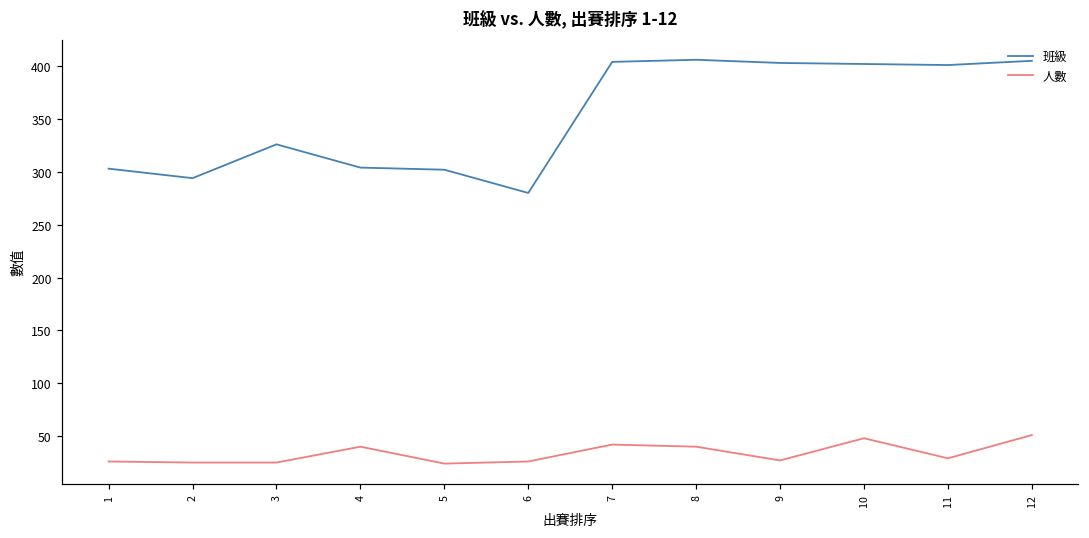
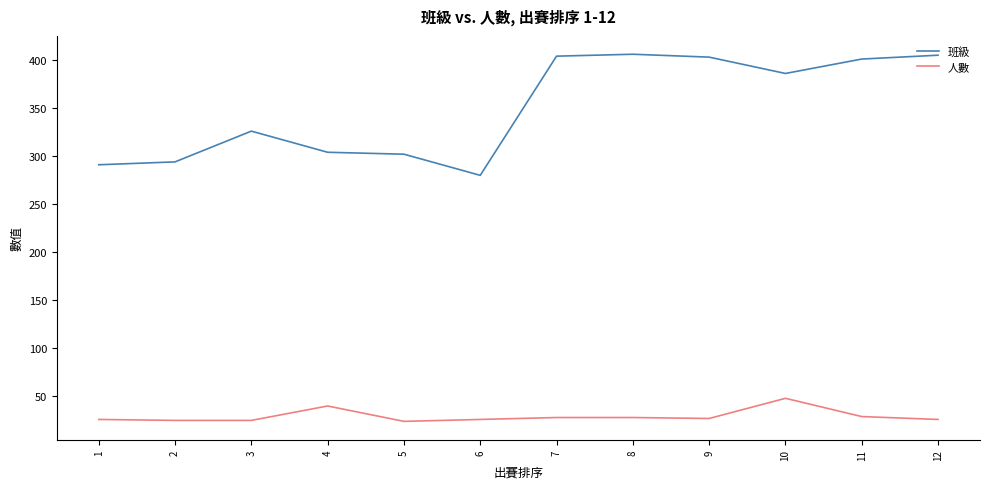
班級, 1: 300 -> 290
人數, 7: 40 -> 30
人數, 8: 40 -> 30
班級, 10: 400 -> 390
人數, 12: 50 -> 30
